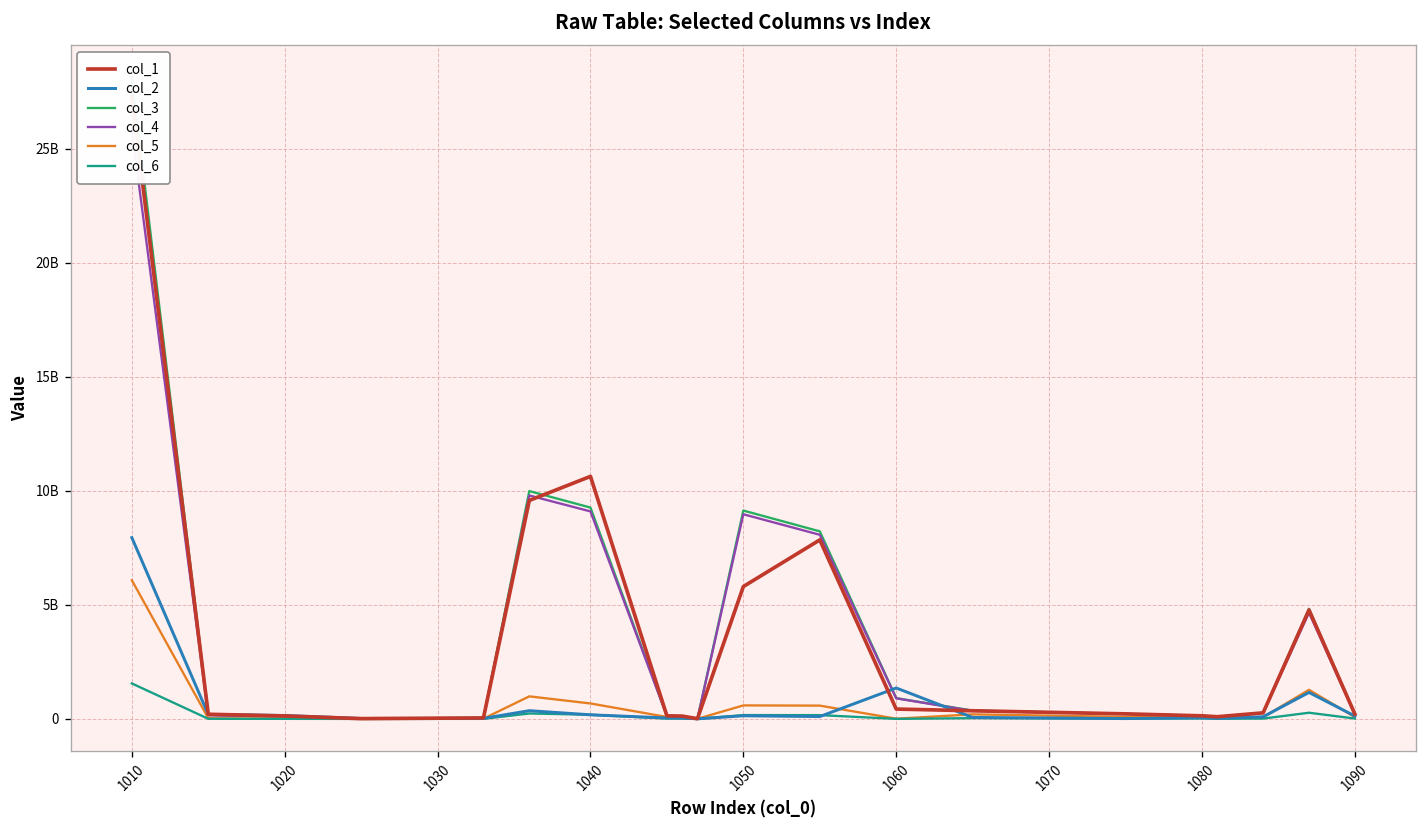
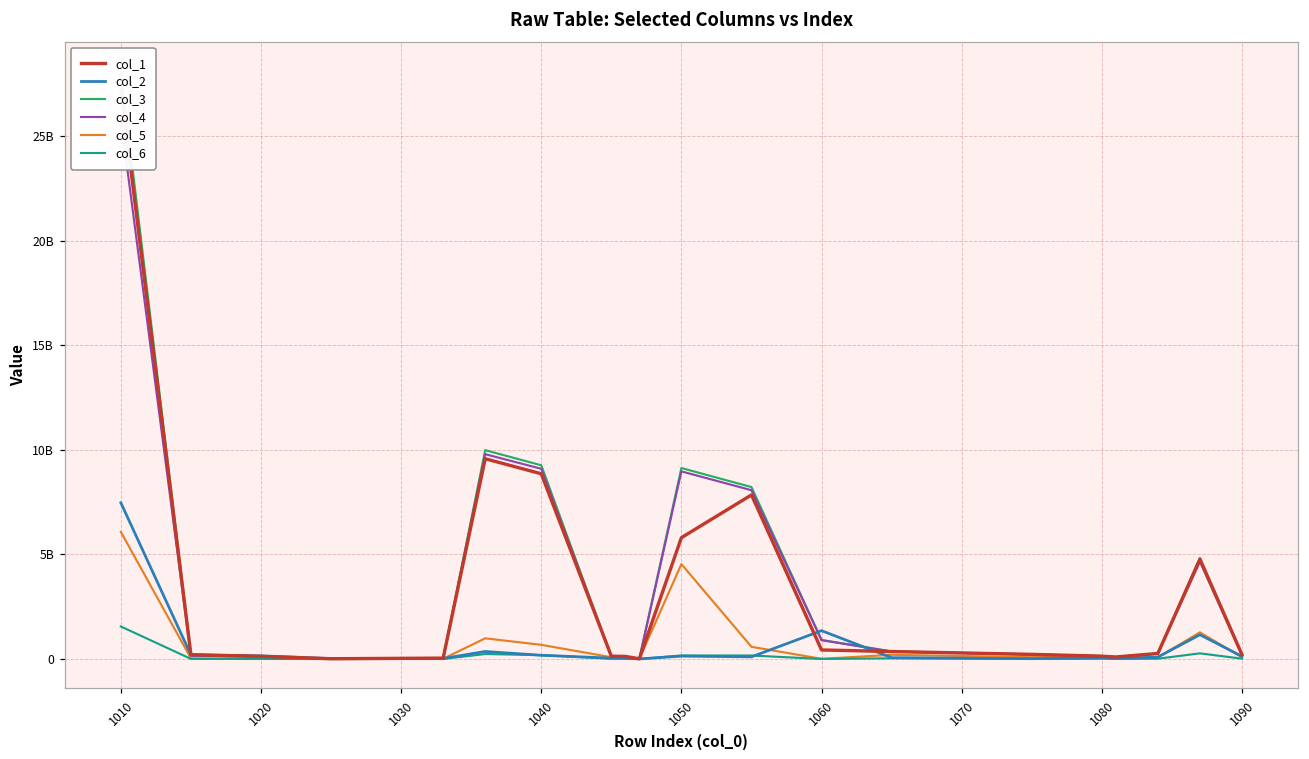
col_2, 1010: 8000000000 -> 7500000000
col_1, 1040: 10600000000 -> 8900000000
col_5, 1050: 600000000 -> 4500000000
